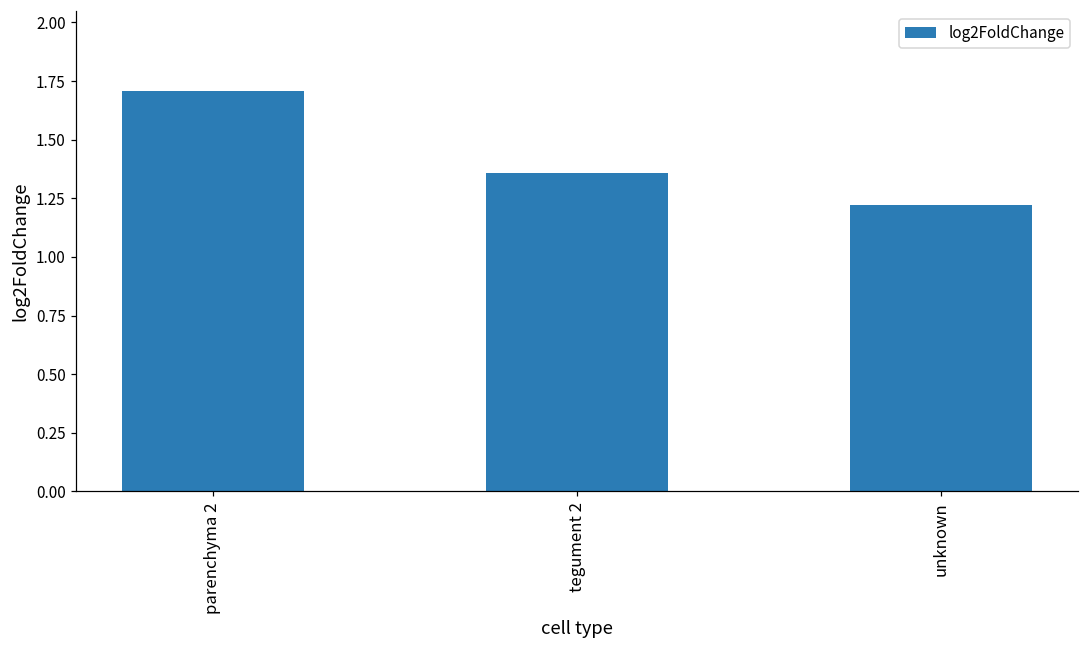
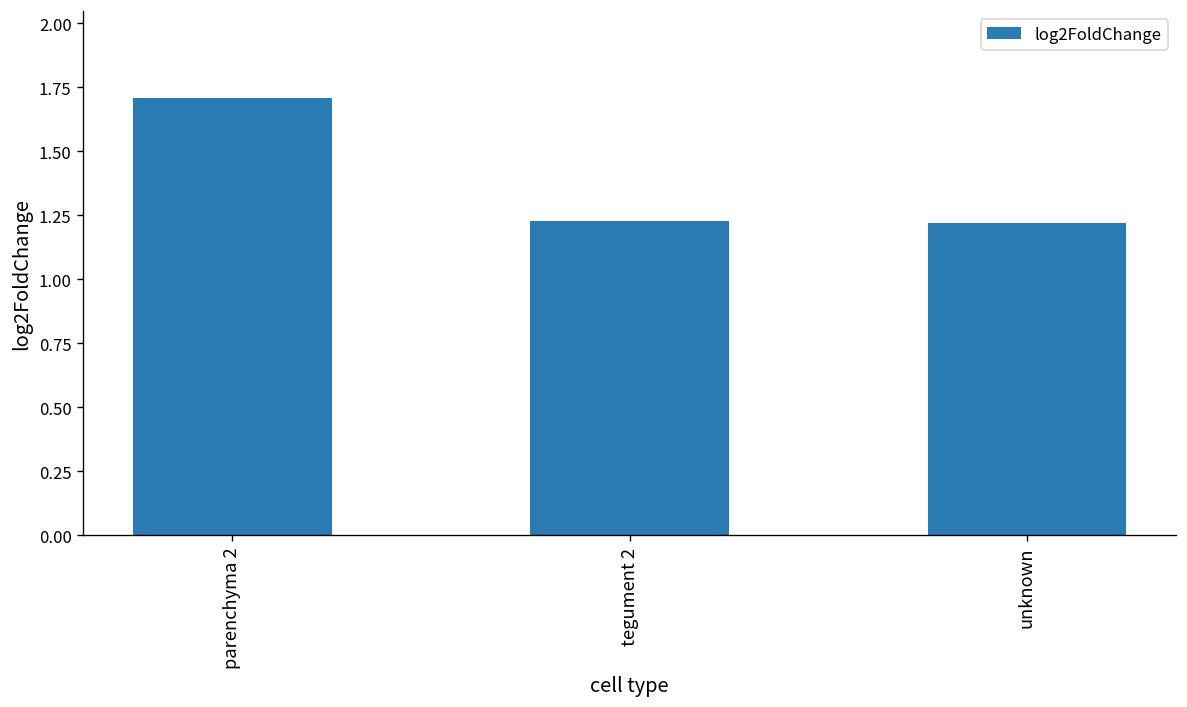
tegument 2: 1.36 -> 1.23
